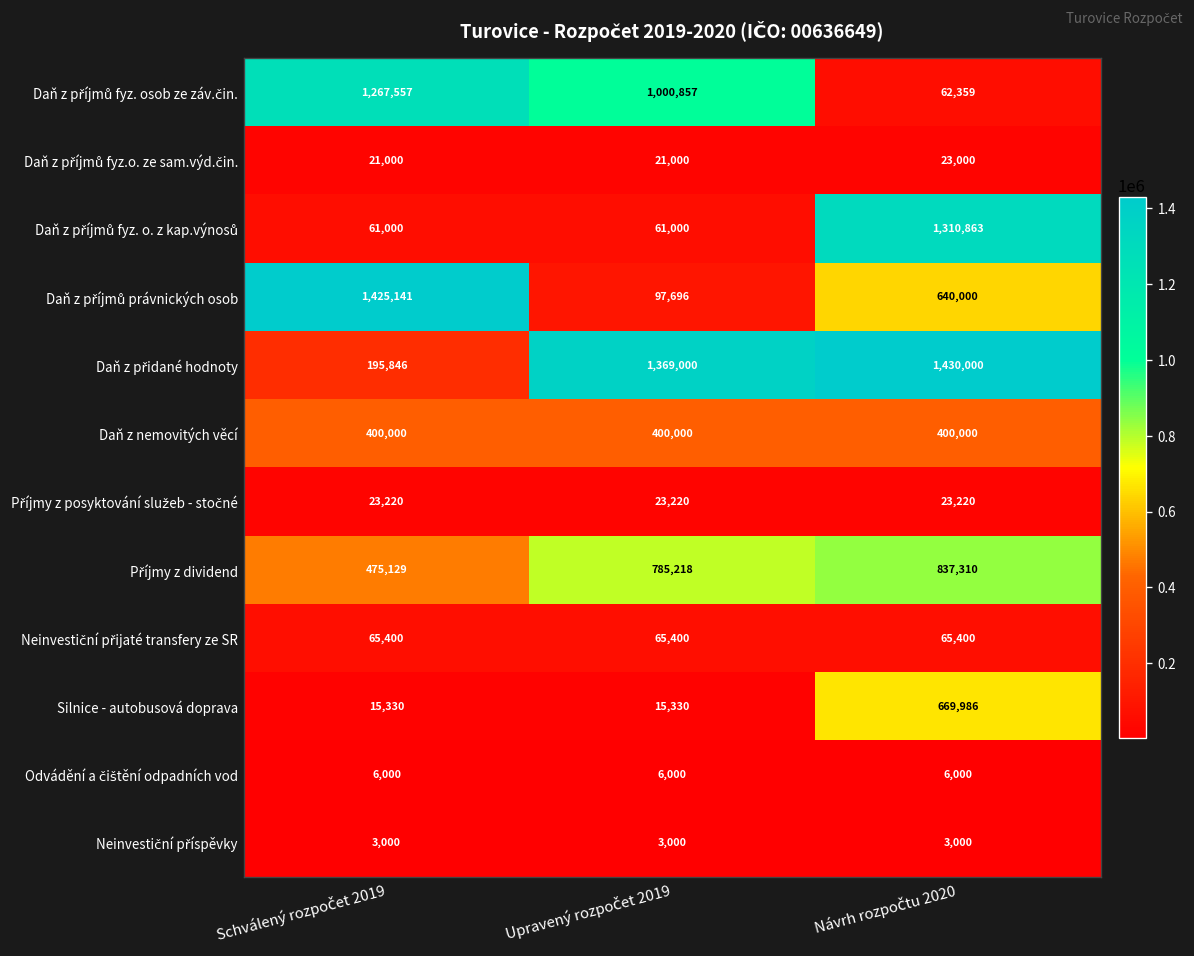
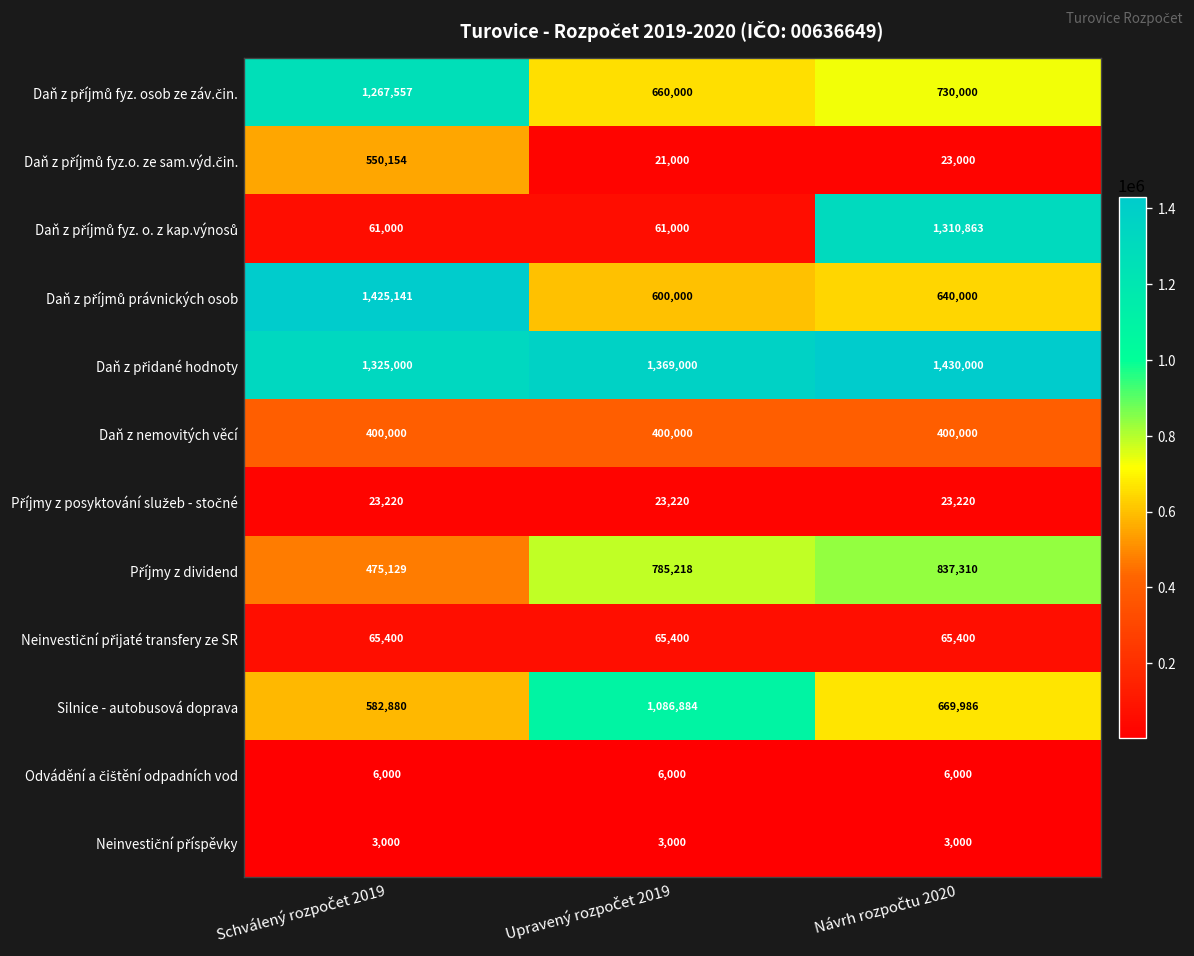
Daň z příjmů fyz. osob ze záv.čin., Upravený rozpočet 2019: 1,000,857 -> 660,000
Daň z příjmů fyz. osob ze záv.čin., Návrh rozpočtu 2020: 62,359 -> 730,000
Daň z příjmů fyz.o. ze sam.výd.čin., Schválený rozpočet 2019: 21,000 -> 550,154
Daň z příjmů právnických osob, Upravený rozpočet 2019: 97,696 -> 600,000
Daň z přidané hodnoty, Schválený rozpočet 2019: 195,846 -> 1,325,000
Silnice - autobusová doprava, Schválený rozpočet 2019: 15,330 -> 582,880
Silnice - autobusová doprava, Upravený rozpočet 2019: 15,330 -> 1,086,884
